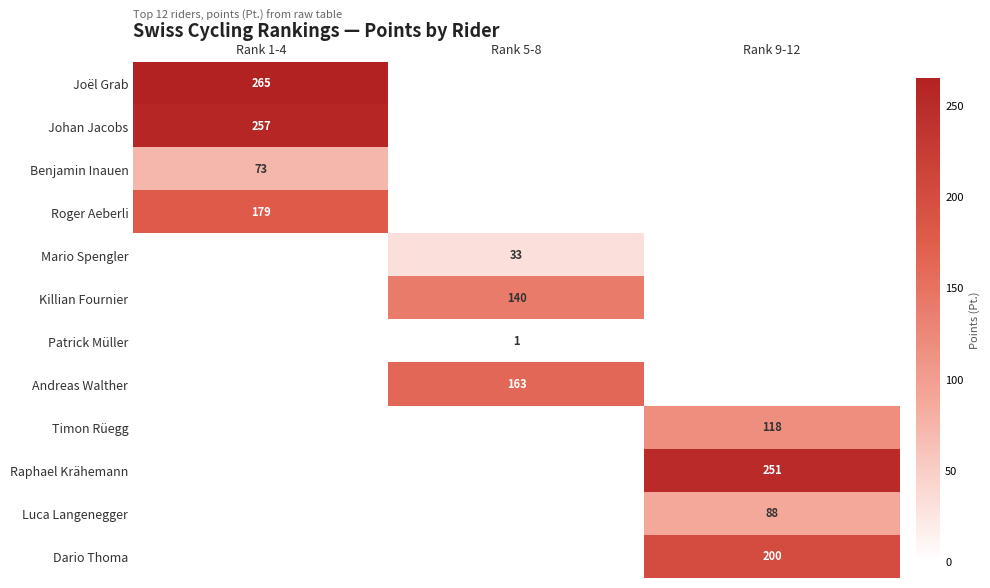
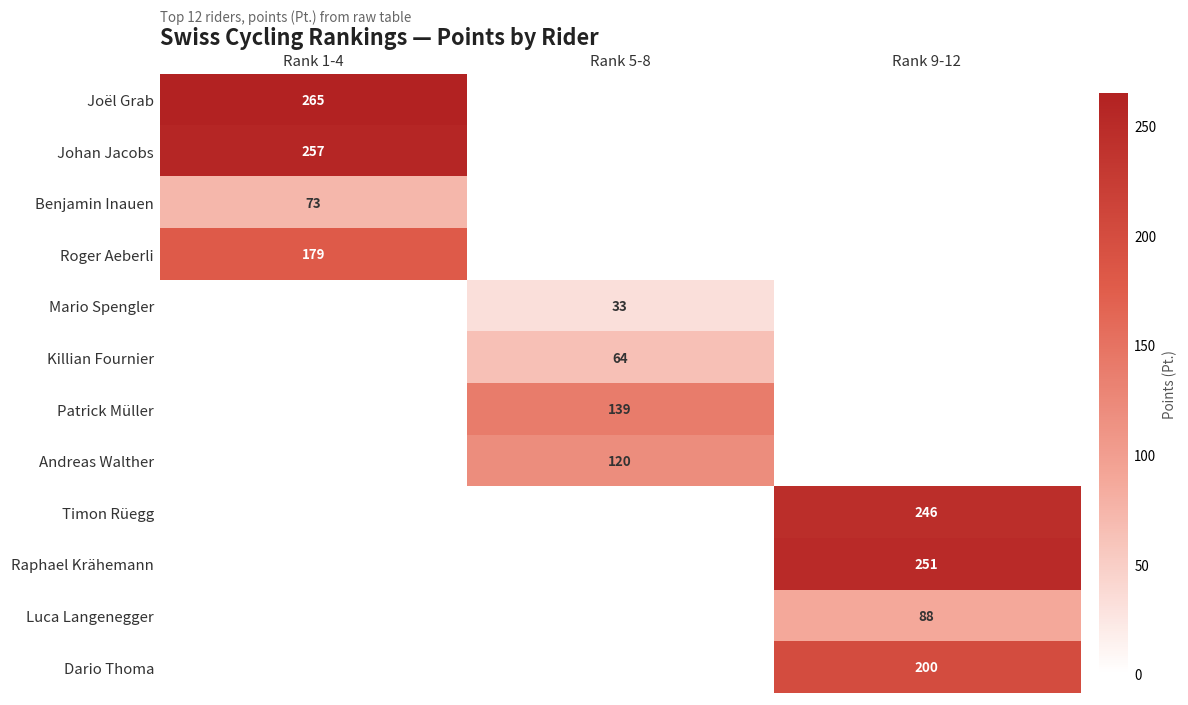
Killian Fournier, Rank 5-8: 140 -> 64
Patrick Müller, Rank 5-8: 1 -> 139
Andreas Walther, Rank 5-8: 163 -> 120
Timon Rüegg, Rank 9-12: 118 -> 246
